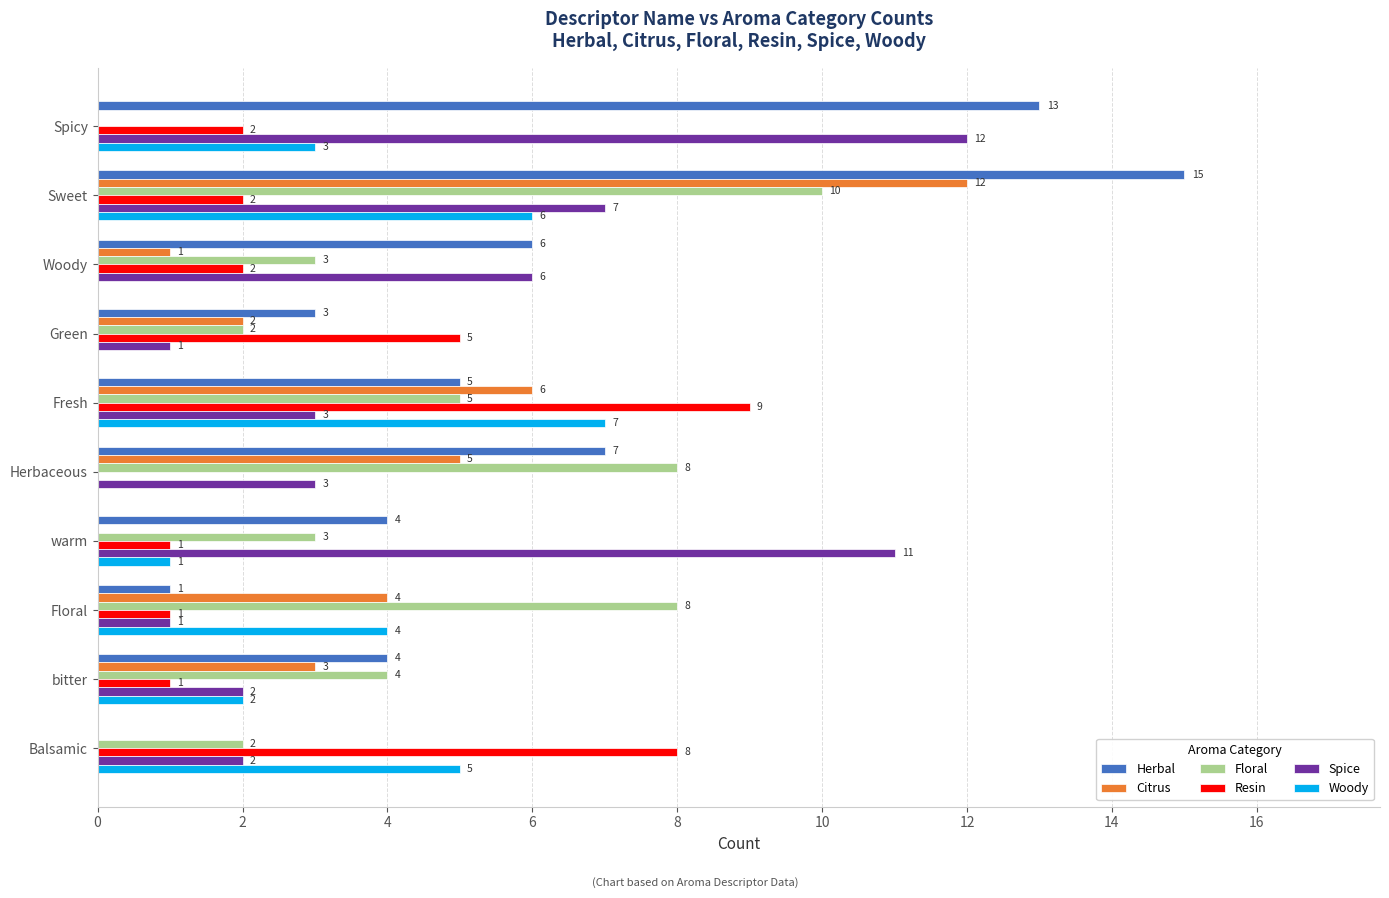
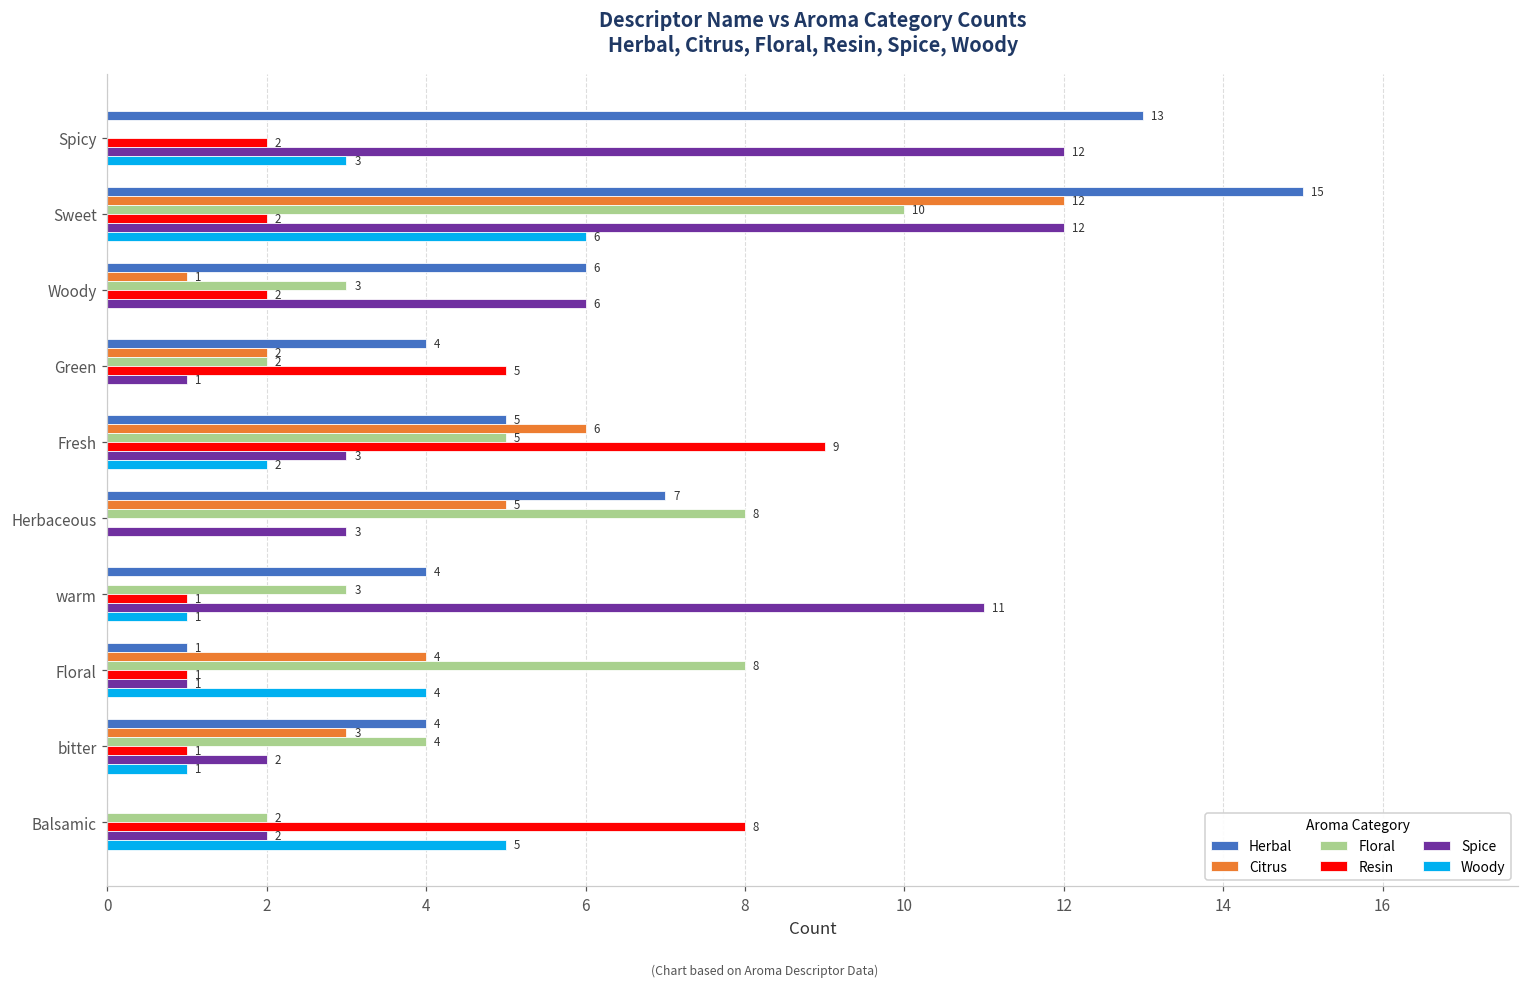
Spice, Sweet: 7 -> 12
Herbal, Green: 3 -> 4
Woody, Fresh: 7 -> 2
Woody, bitter: 2 -> 1
